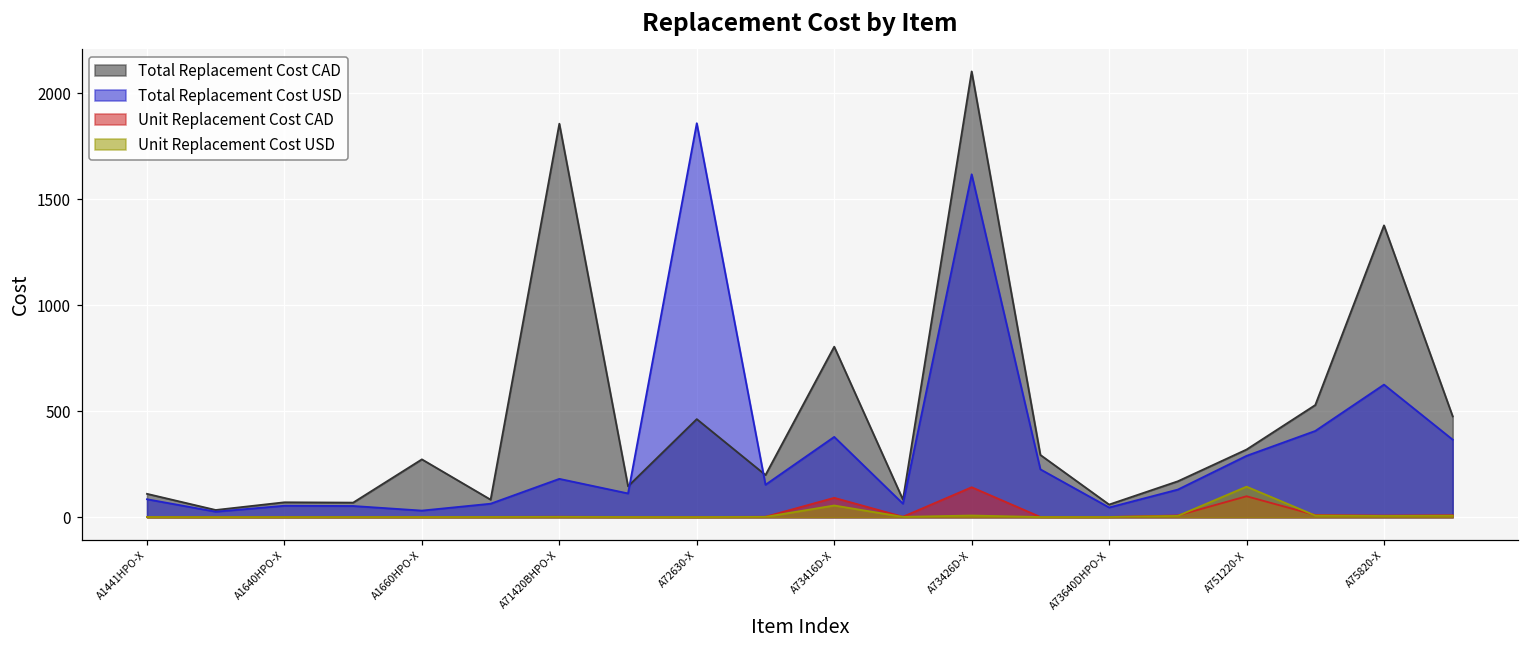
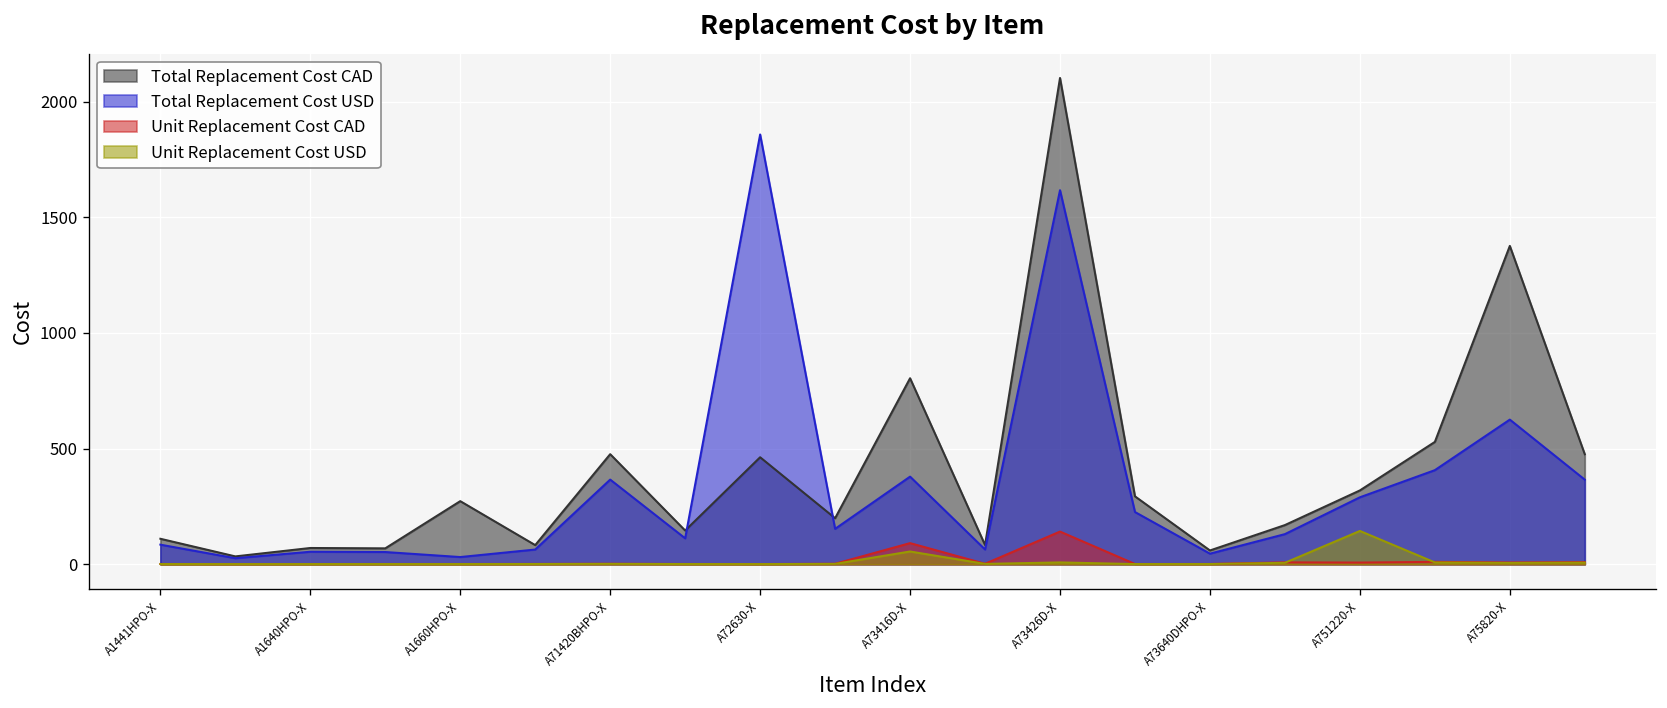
Total Replacement Cost CAD, A71420BHPO-X: 1860 -> 480
Total Replacement Cost USD, A71420BHPO-X: 180 -> 370
Unit Replacement Cost CAD, A751220-X: 100 -> 10
